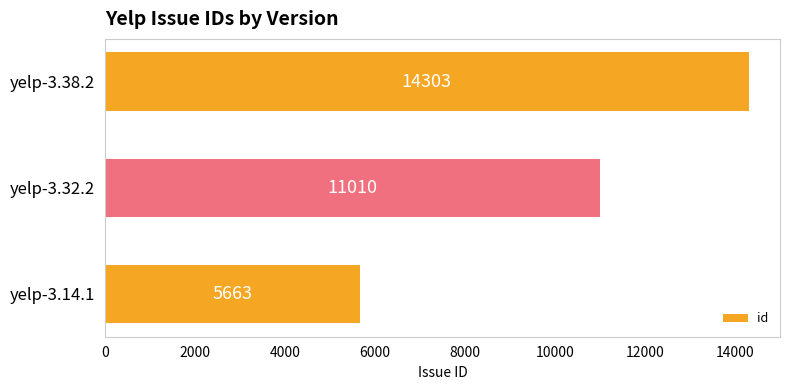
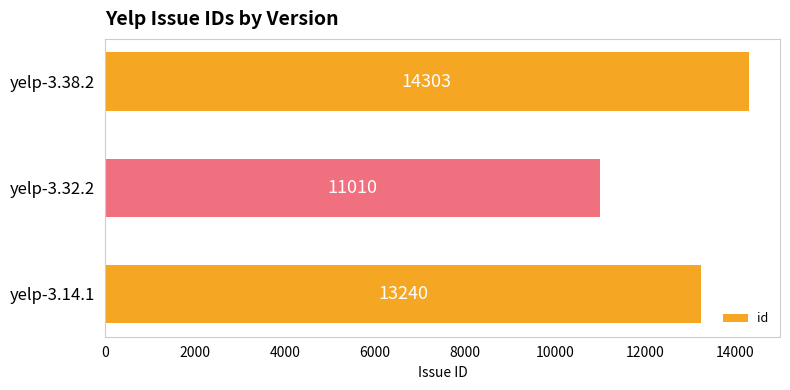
yelp-3.14.1: 5663 -> 13240
